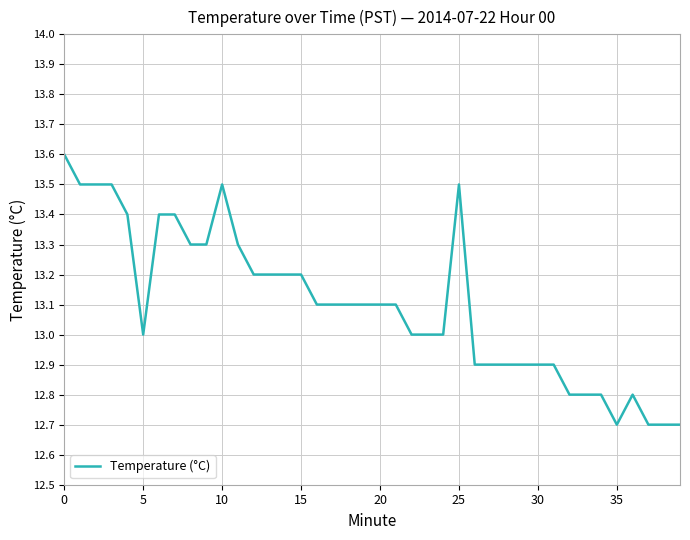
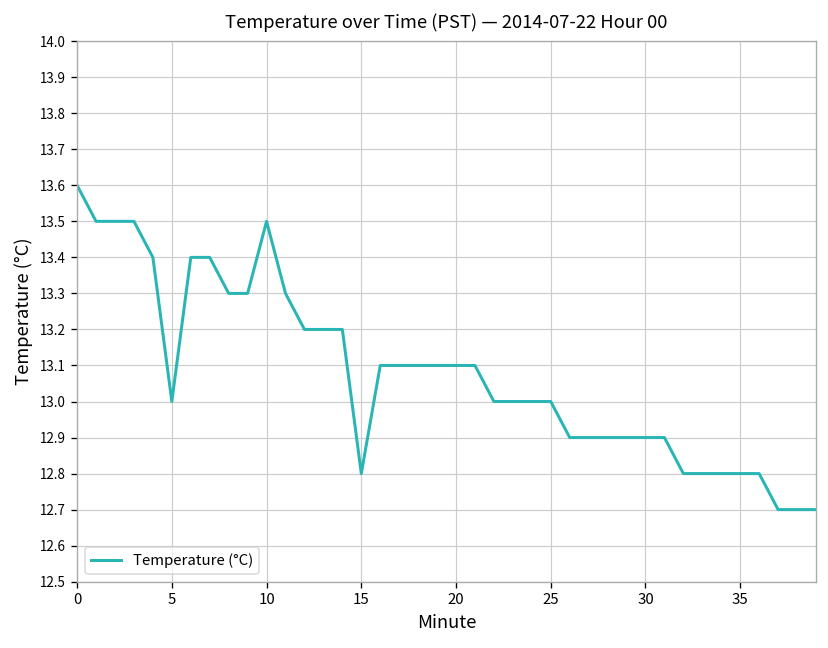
15: 13.2 -> 12.8
25: 13.5 -> 13.0
35: 12.7 -> 12.8
